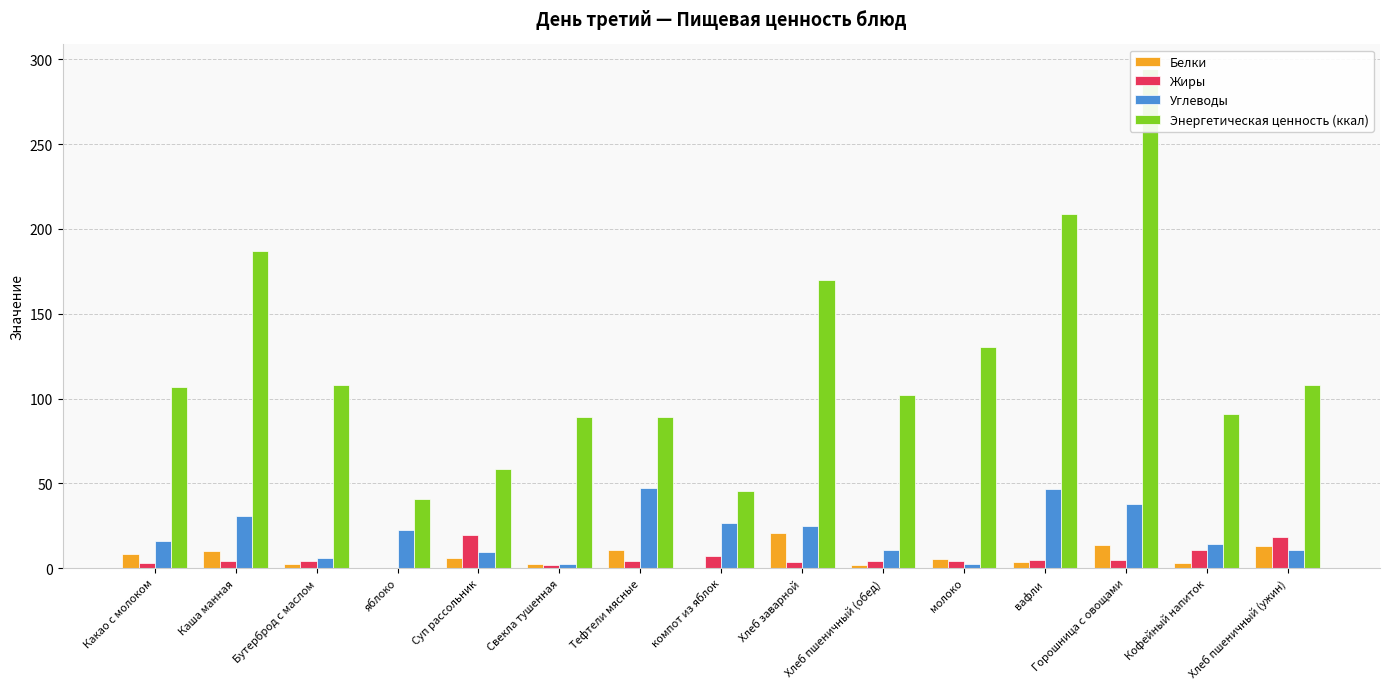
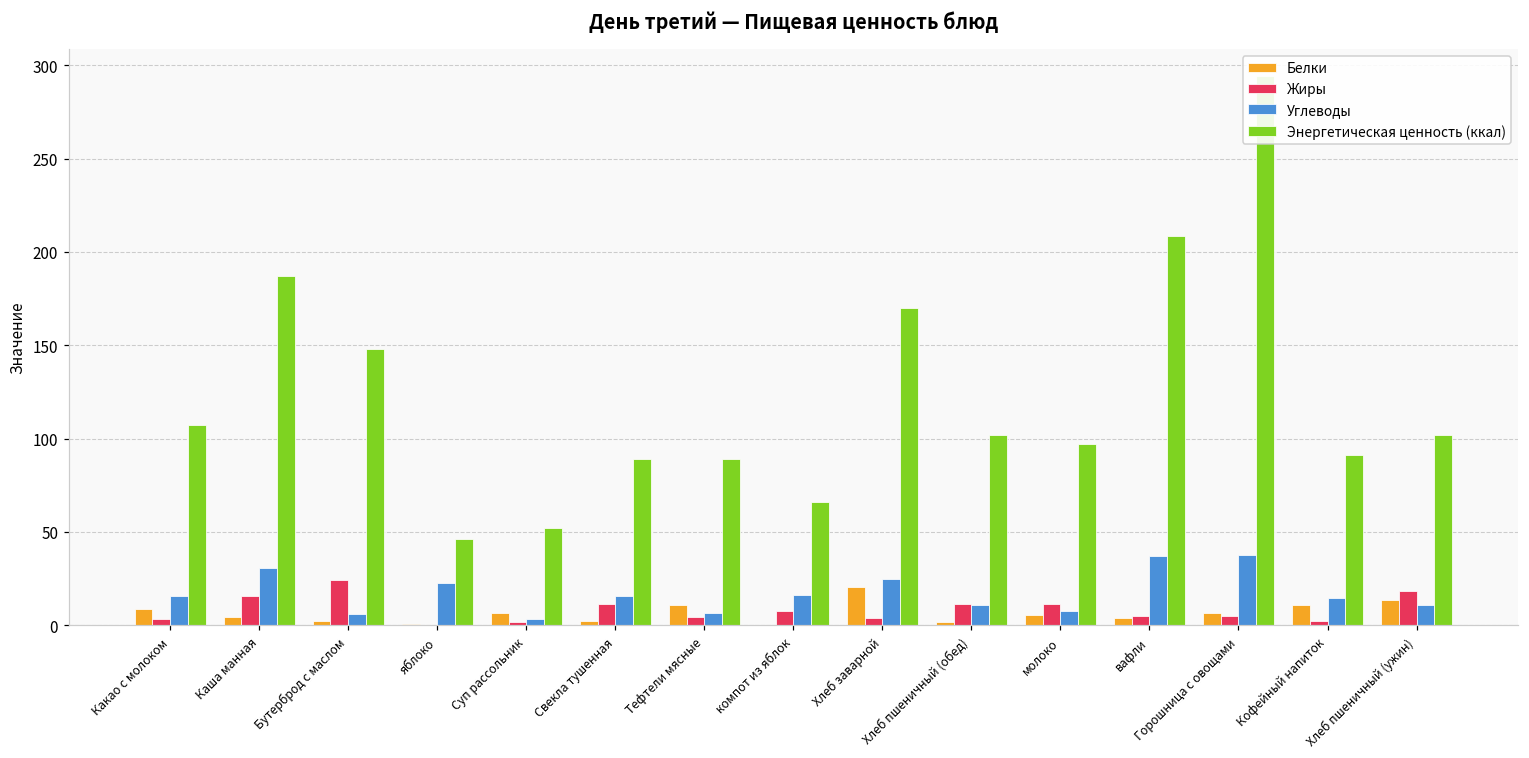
Белки, Каша манная: 10 -> 5
Жиры, Каша манная: 4 -> 16
Жиры, Бутерброд с маслом: 4 -> 24
Энергетическая ценность (ккал), Бутерброд с маслом: 108 -> 148
Энергетическая ценность (ккал), яблоко: 41 -> 46
Жиры, Суп рассольник: 20 -> 2
Углеводы, Суп рассольник: 10 -> 3
Энергетическая ценность (ккал), Суп рассольник: 58 -> 52
Жиры, Свекла тушенная: 2 -> 11
Углеводы, Свекла тушенная: 2 -> 16
Углеводы, Тефтели мясные: 48 -> 7
Углеводы, компот из яблок: 27 -> 16
Энергетическая ценность (ккал), компот из яблок: 46 -> 66
Жиры, Хлеб пшеничный (обед): 4 -> 11
Жиры, молоко: 5 -> 11
Углеводы, молоко: 2 -> 8
Энергетическая ценность (ккал), молоко: 130 -> 97
Углеводы, вафли: 47 -> 37
Белки, Горошница с овощами: 13 -> 6
Белки, Кофейный напиток: 3 -> 11
Жиры, Кофейный напиток: 11 -> 2
Энергетическая ценность (ккал), Хлеб пшеничный (ужин): 108 -> 102
